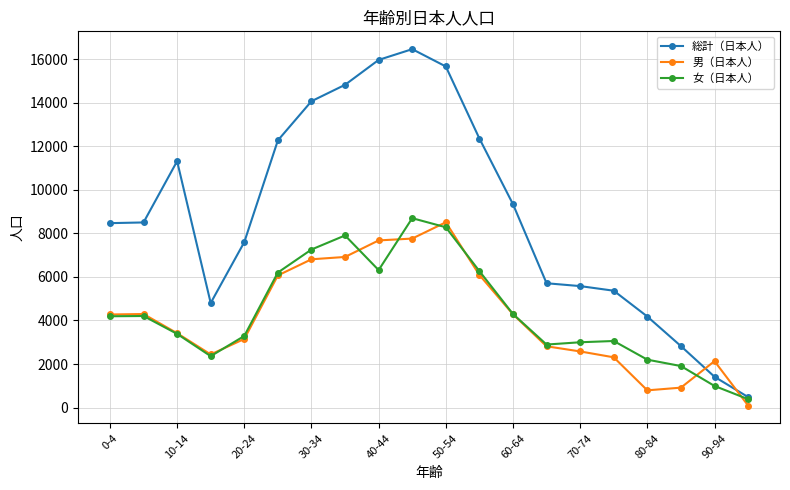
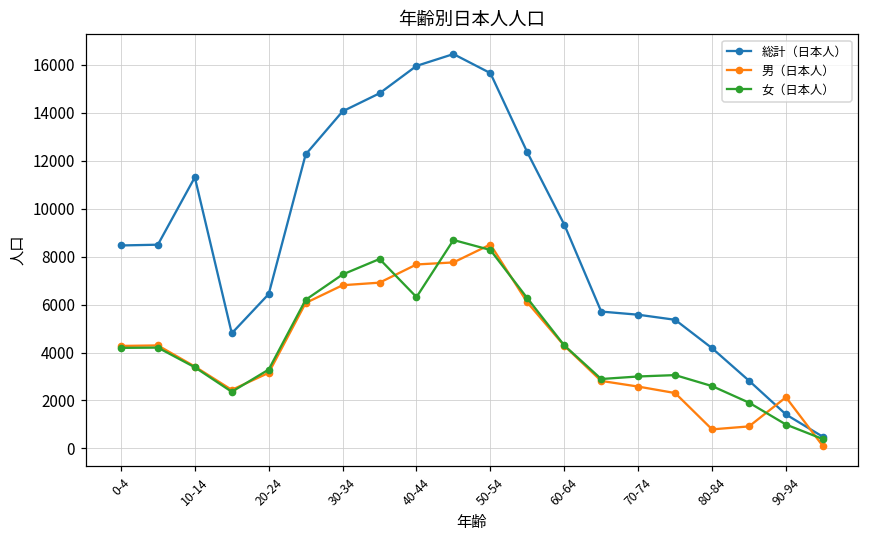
総計（日本人）, 20-24: 7600 -> 6400
女（日本人）, 80-84: 2200 -> 2600
